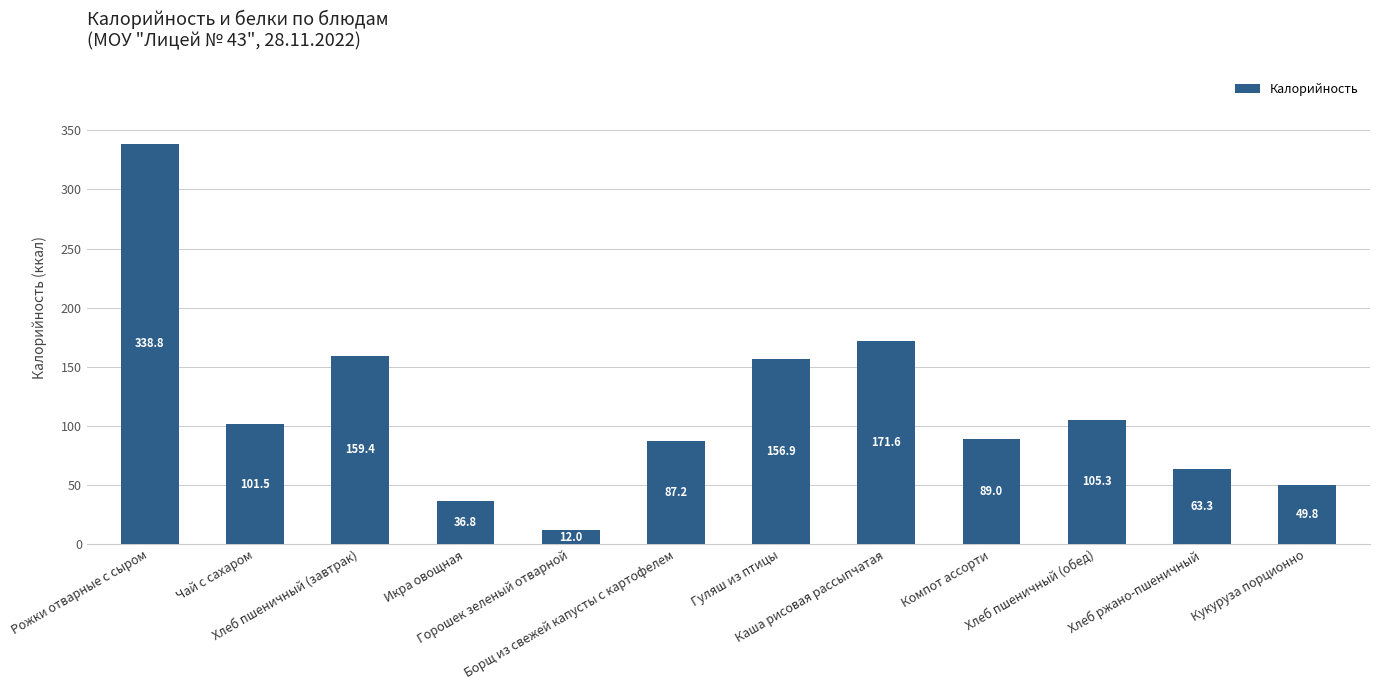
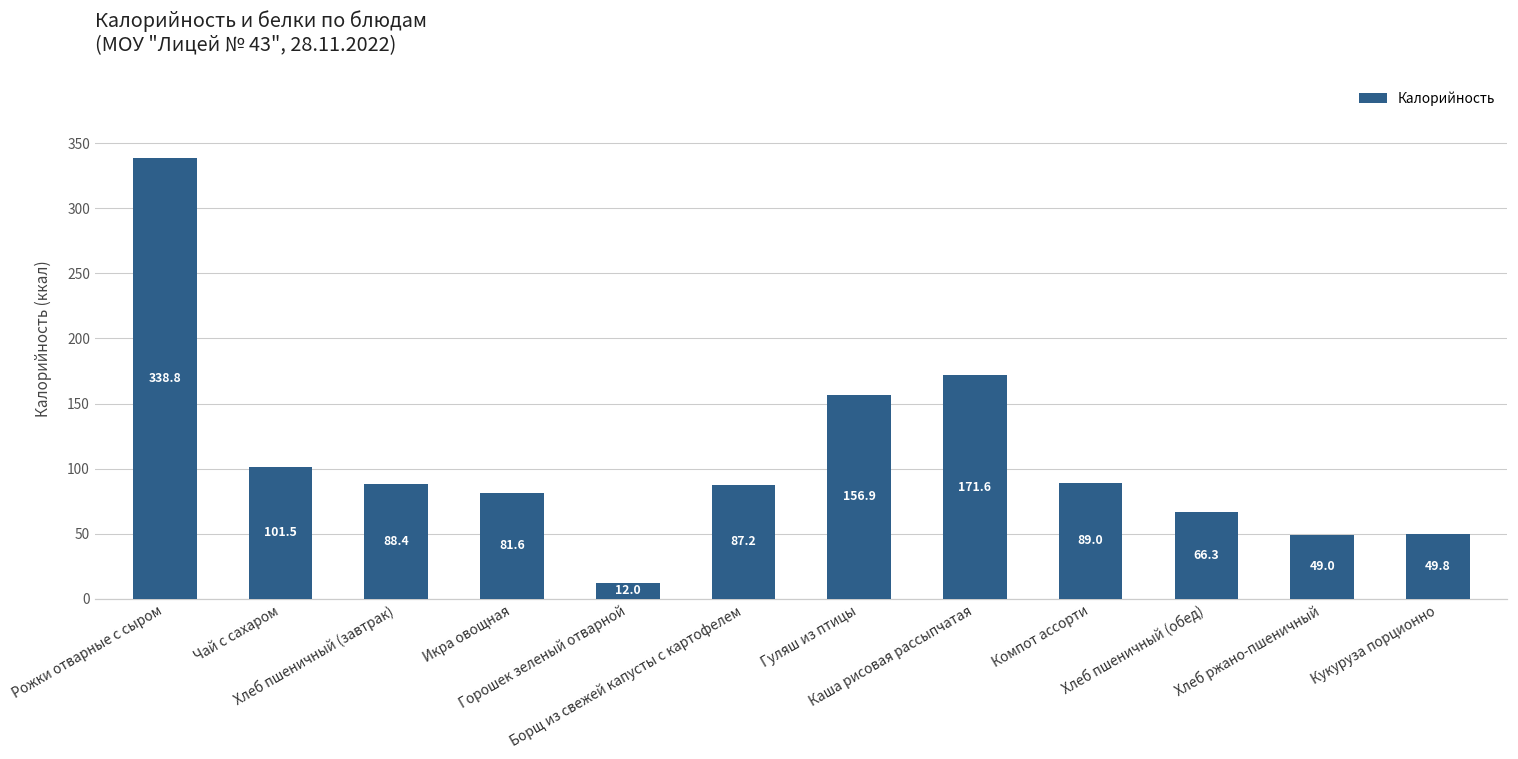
Хлеб пшеничный (завтрак): 159.4 -> 88.4
Икра овощная: 36.8 -> 81.6
Хлеб пшеничный (обед): 105.3 -> 66.3
Хлеб ржано-пшеничный: 63.3 -> 49.0
